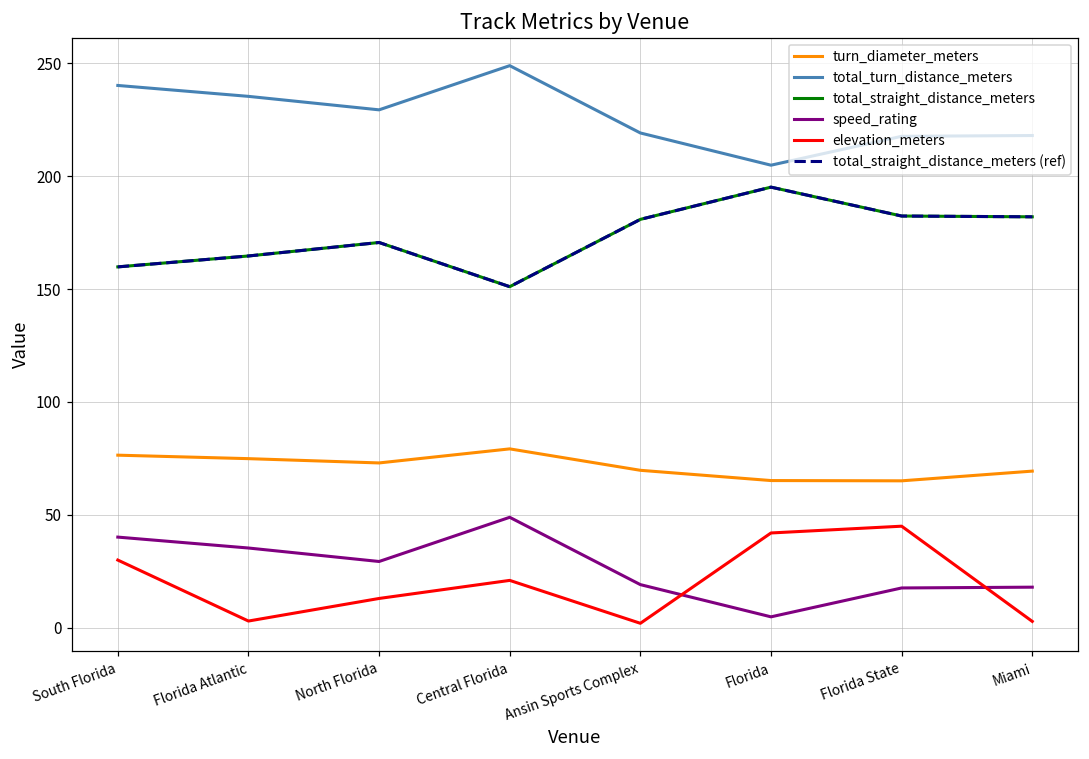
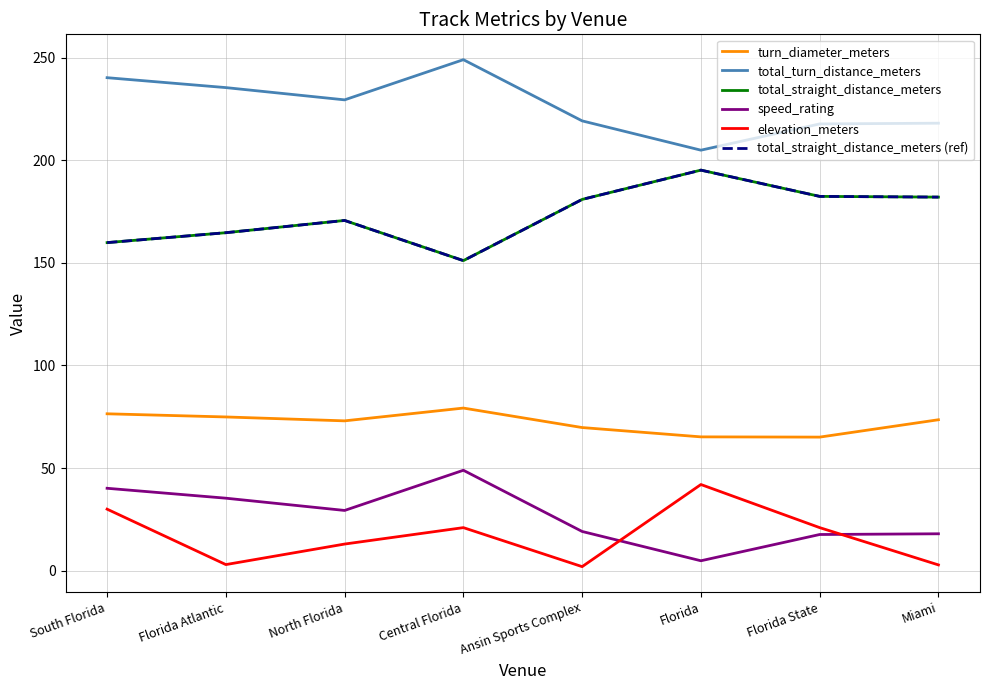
elevation_meters, Florida State: 45 -> 21
turn_diameter_meters, Miami: 69 -> 74
